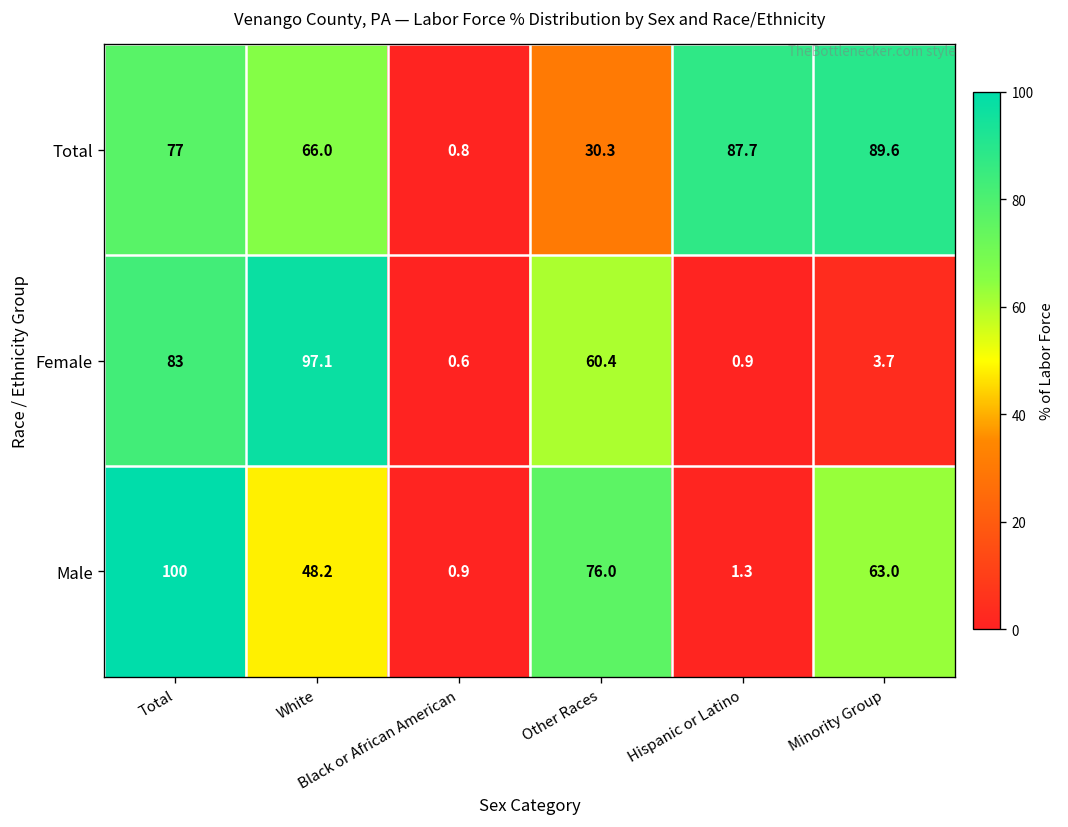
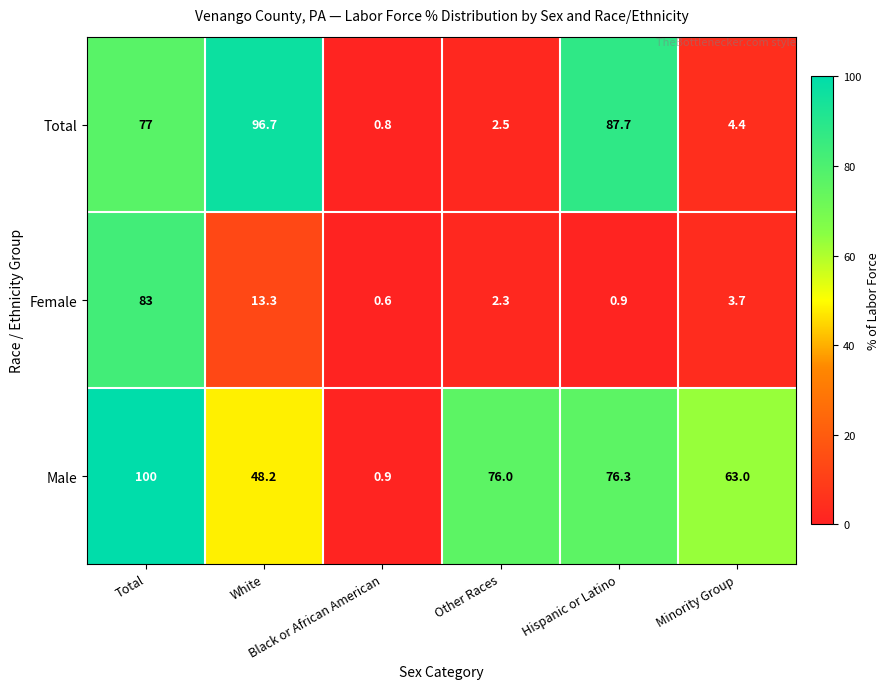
Total, White: 66.0 -> 96.7
Total, Other Races: 30.3 -> 2.5
Total, Minority Group: 89.6 -> 4.4
Female, White: 97.1 -> 13.3
Female, Other Races: 60.4 -> 2.3
Male, Hispanic or Latino: 1.3 -> 76.3
